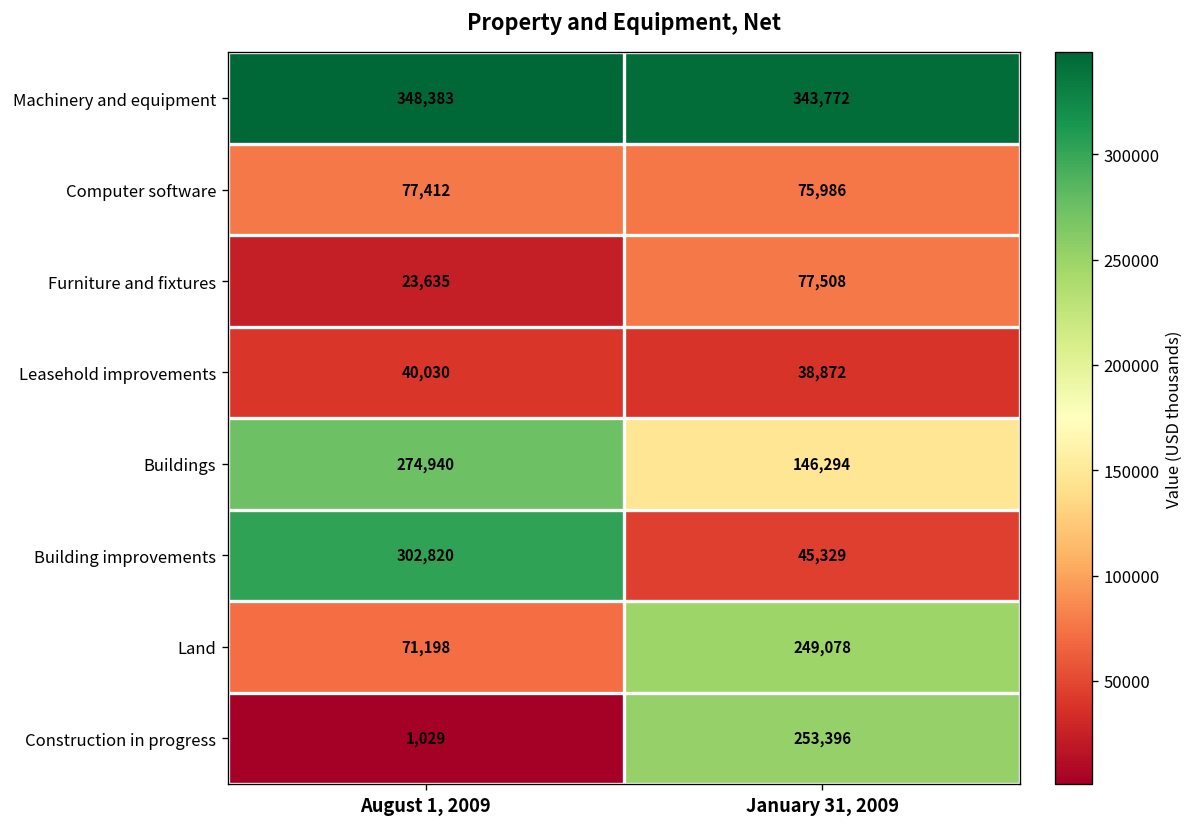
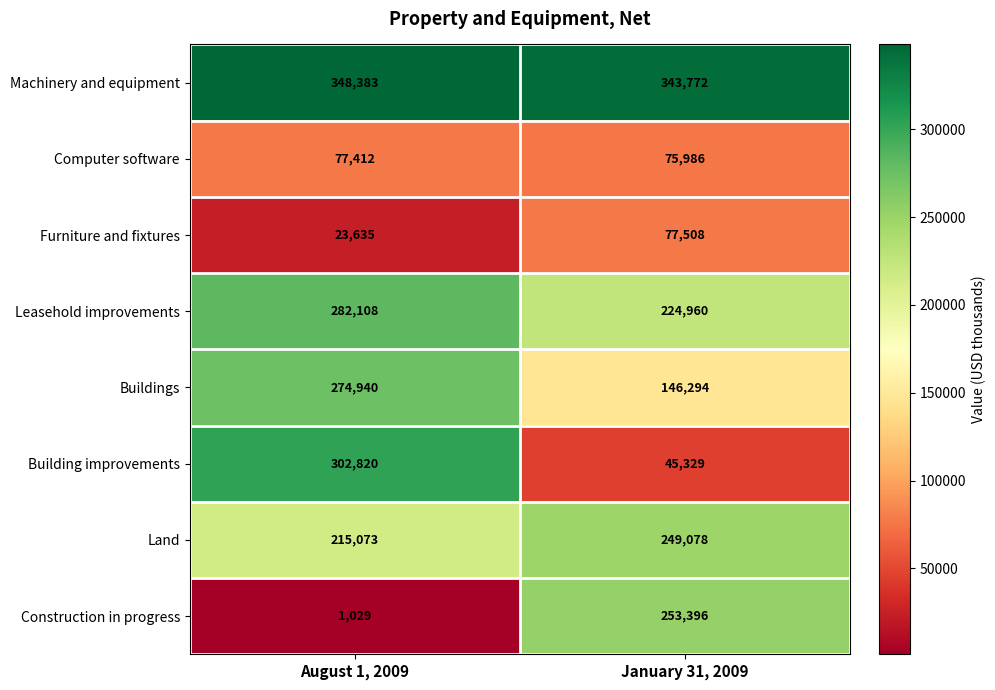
Leasehold improvements, August 1, 2009: 40,030 -> 282,108
Leasehold improvements, January 31, 2009: 38,872 -> 224,960
Land, August 1, 2009: 71,198 -> 215,073
